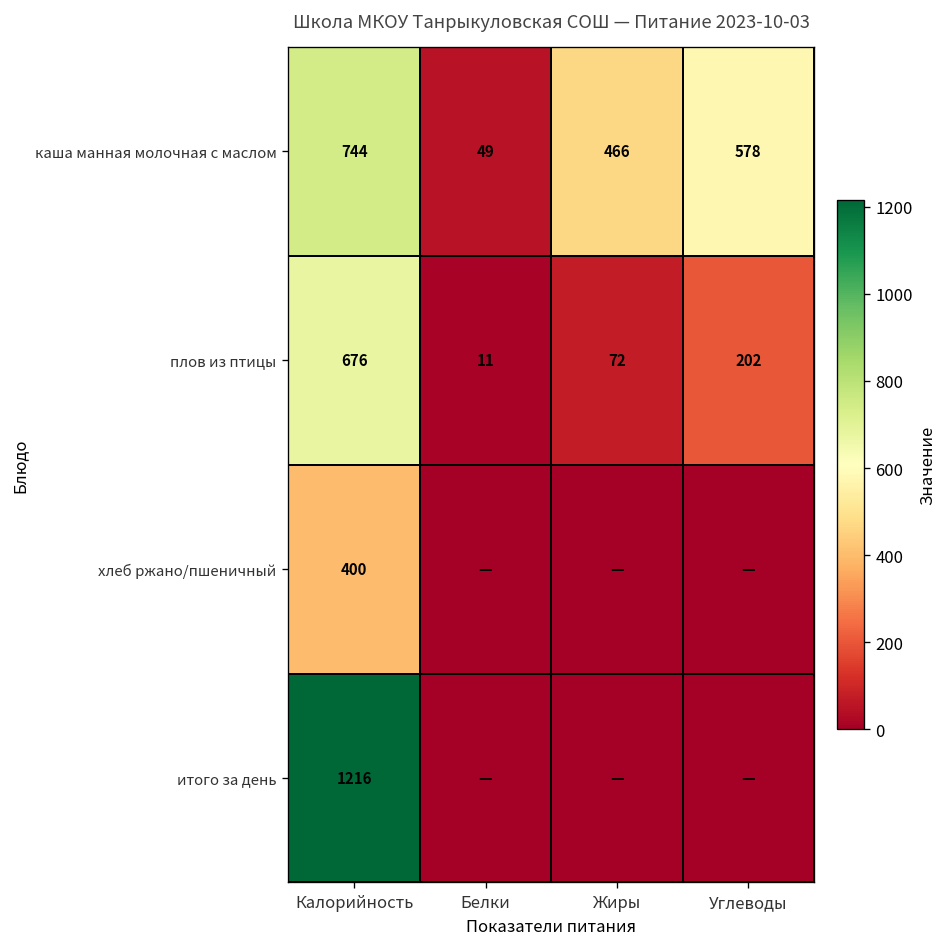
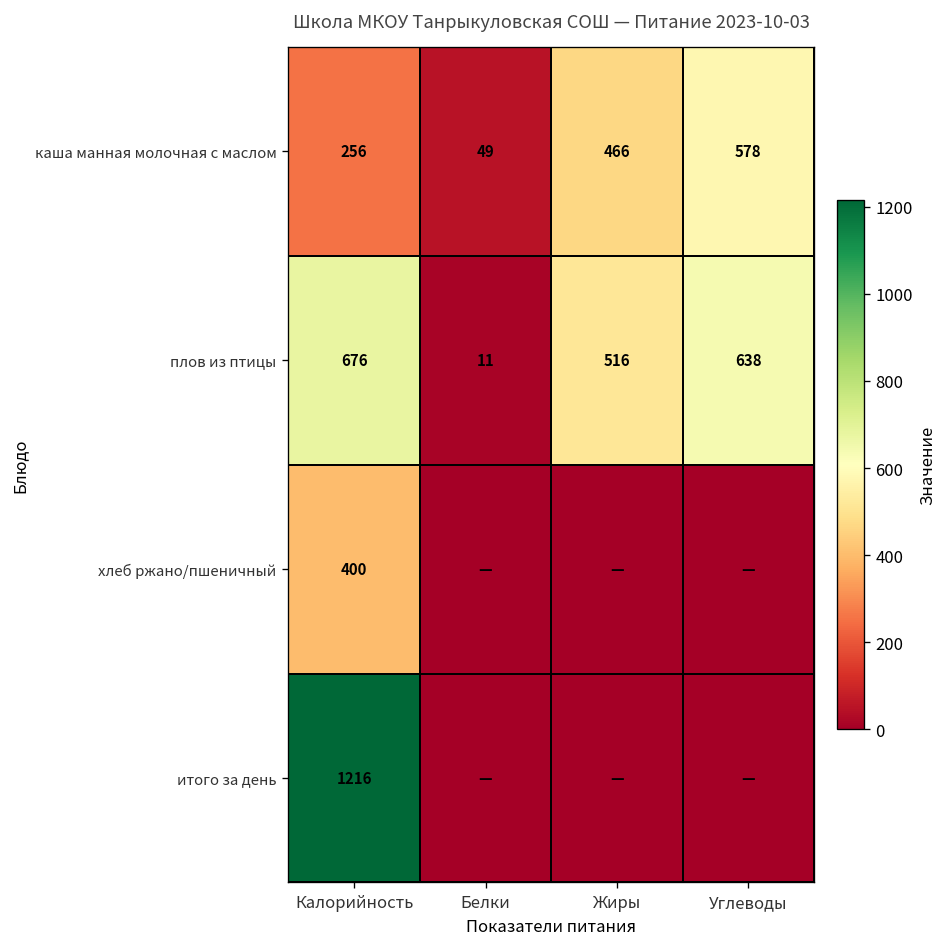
каша манная молочная с маслом, Калорийность: 744 -> 256
плов из птицы, Жиры: 72 -> 516
плов из птицы, Углеводы: 202 -> 638
